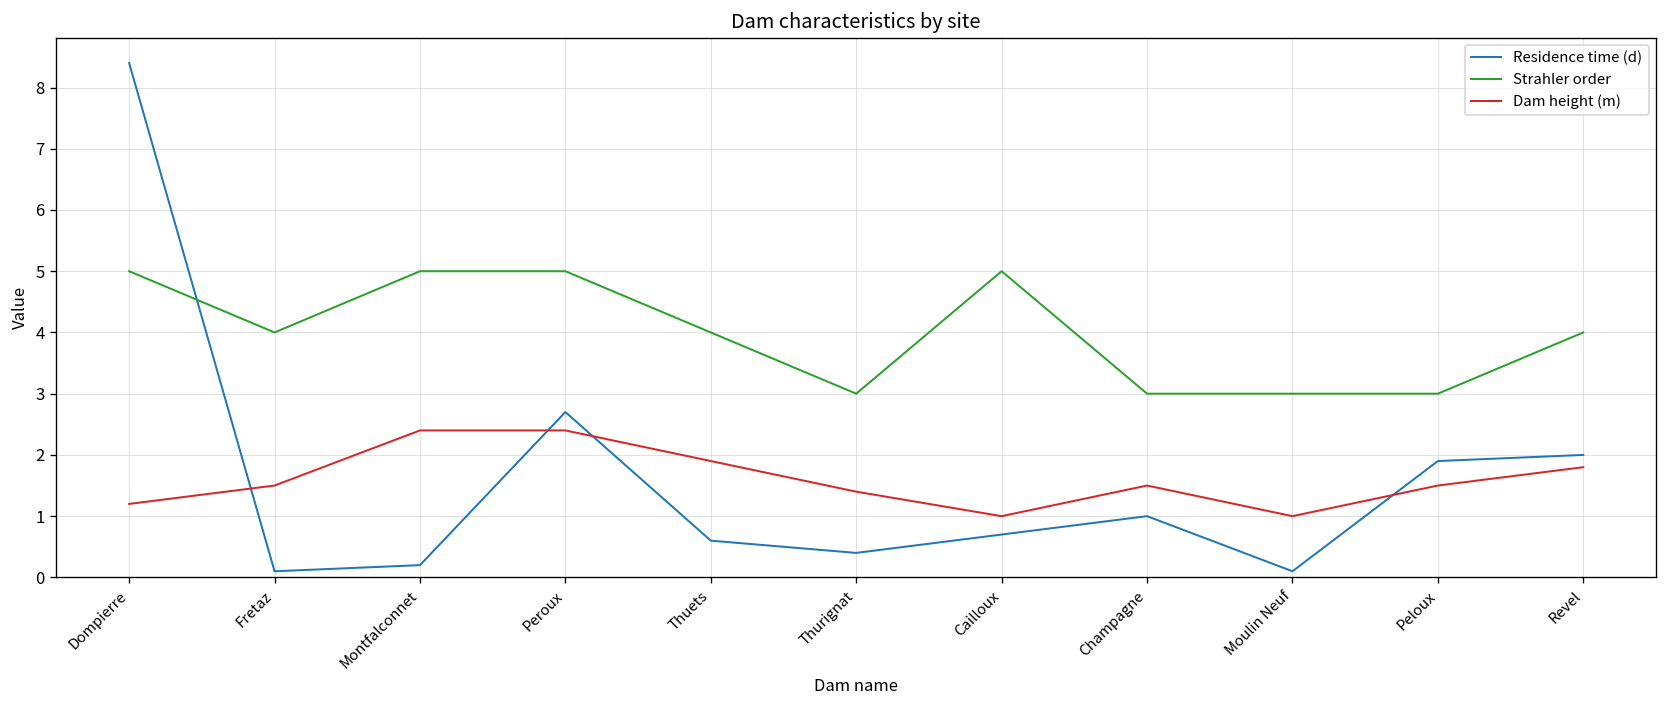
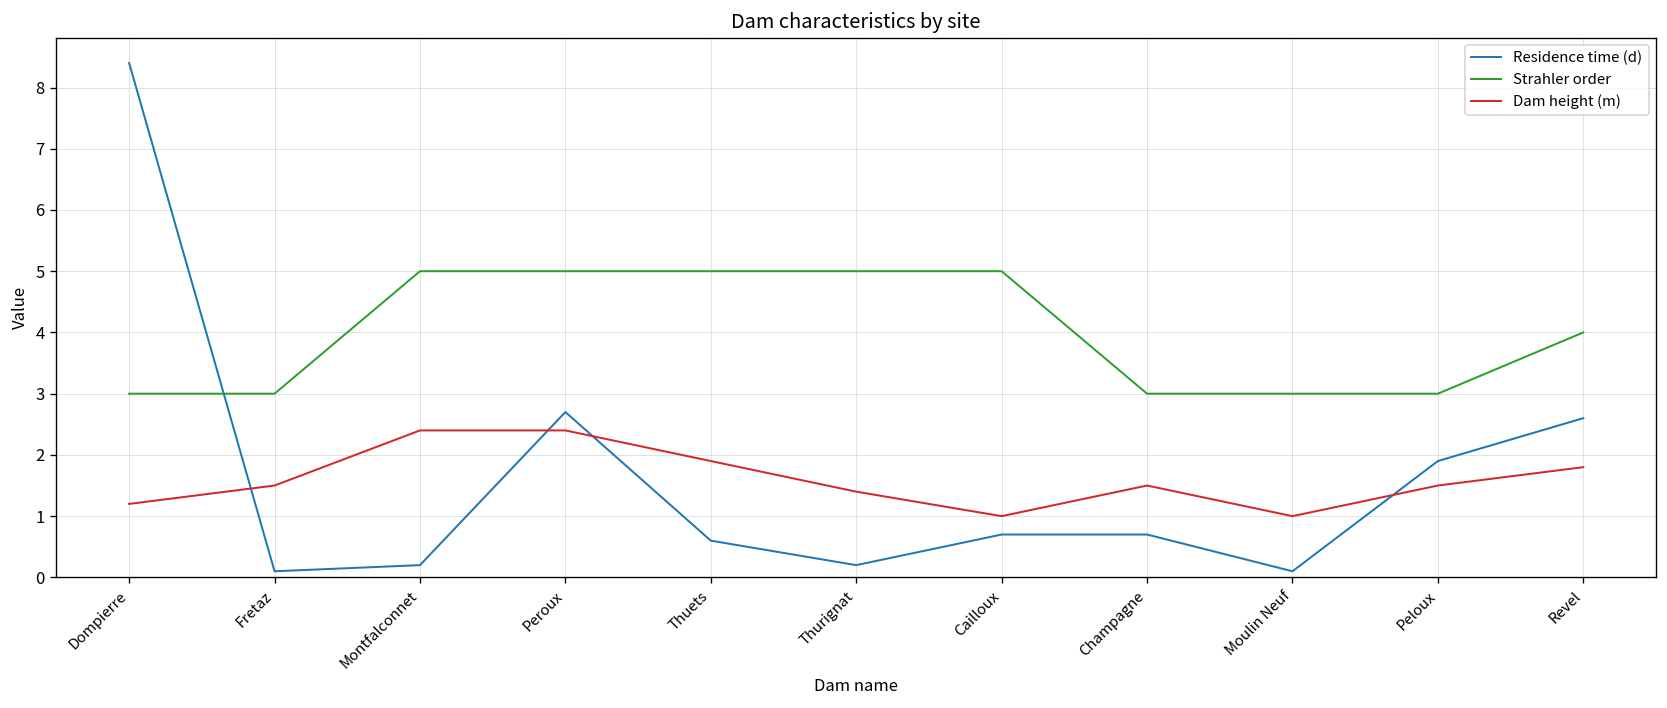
Strahler order, Dompierre: 5 -> 3
Strahler order, Fretaz: 4 -> 3
Strahler order, Thuets: 4 -> 5
Residence time (d), Thurignat: 0.4 -> 0.2
Strahler order, Thurignat: 3 -> 5
Residence time (d), Champagne: 1.0 -> 0.7
Residence time (d), Revel: 2.0 -> 2.6
